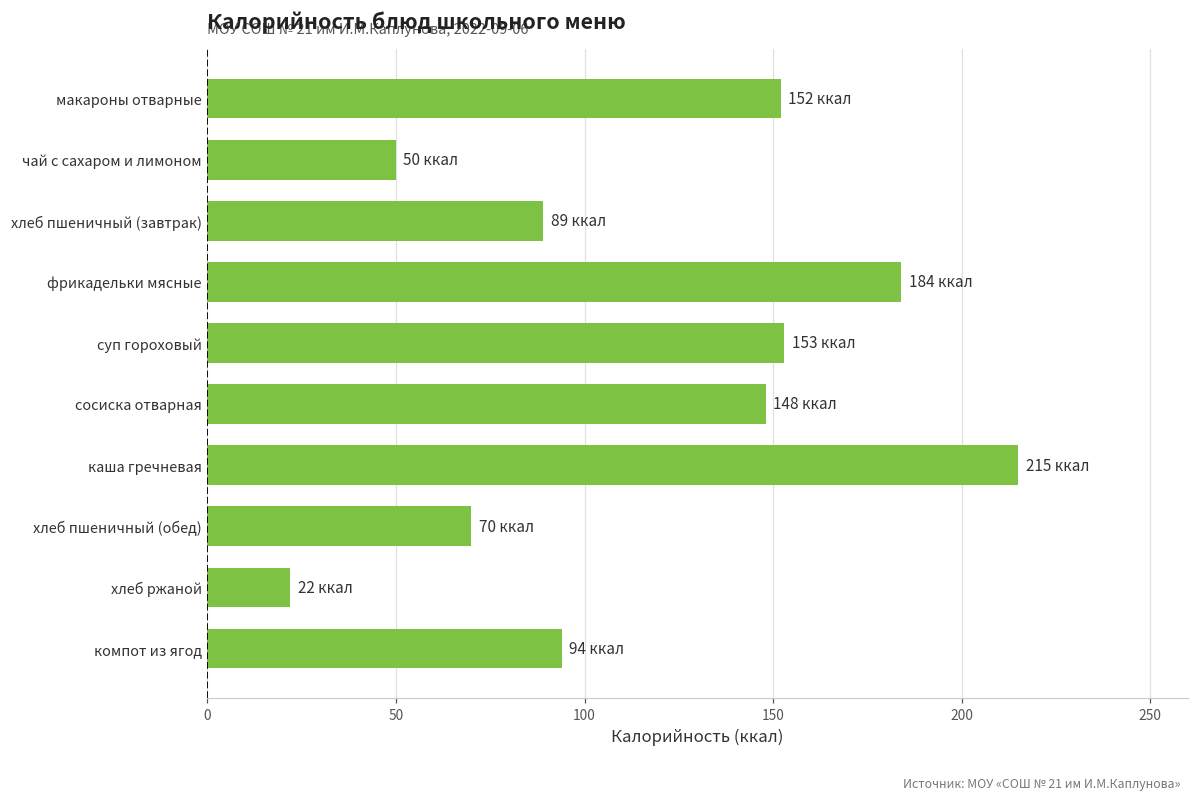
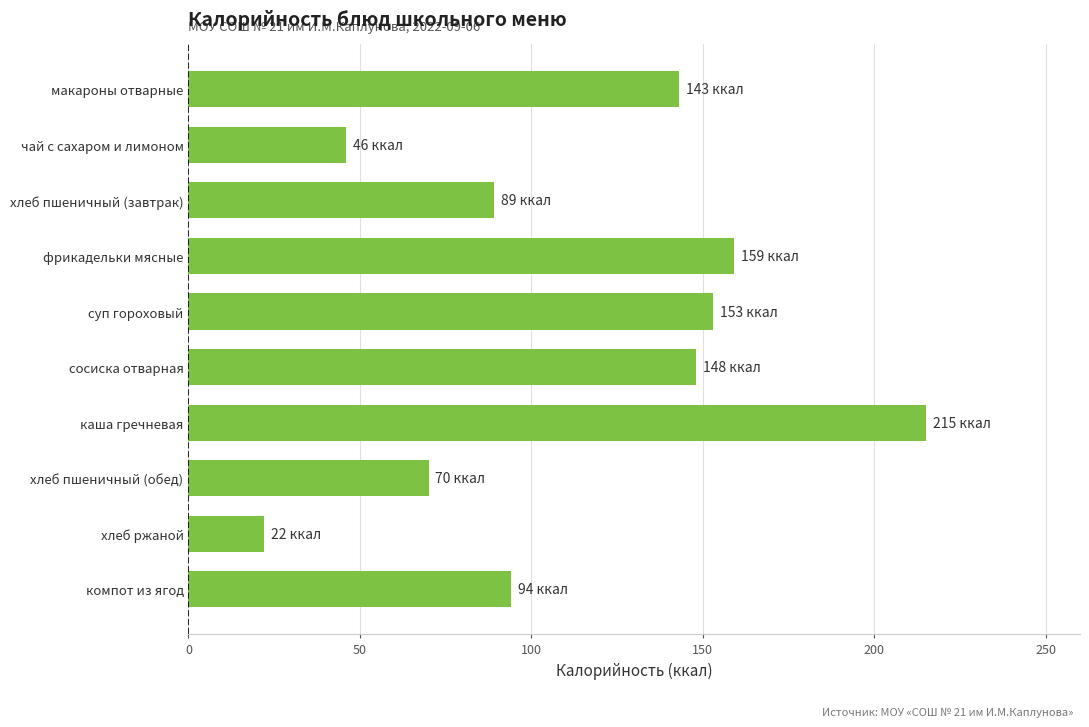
макароны отварные: 152 -> 143
чай с сахаром и лимоном: 50 -> 46
фрикадельки мясные: 184 -> 159
